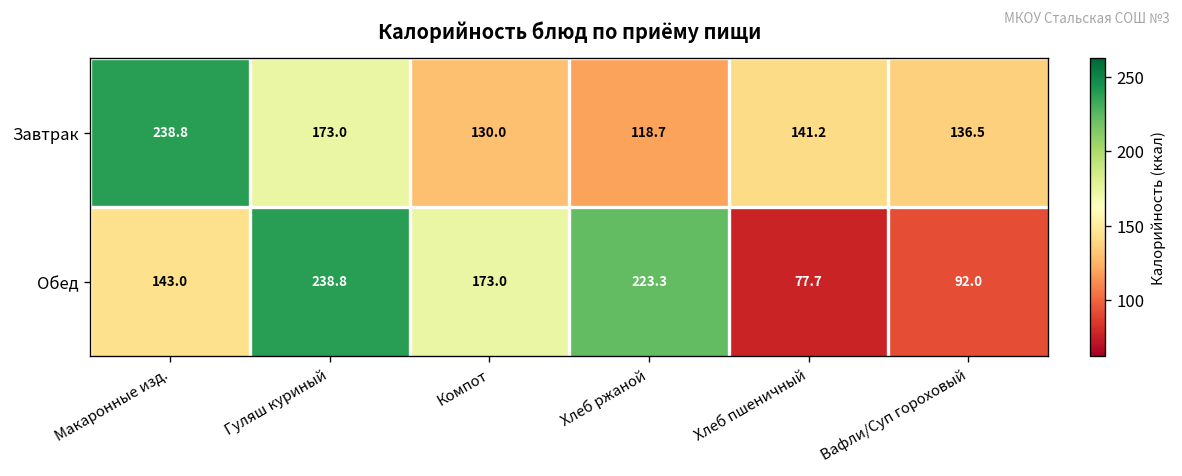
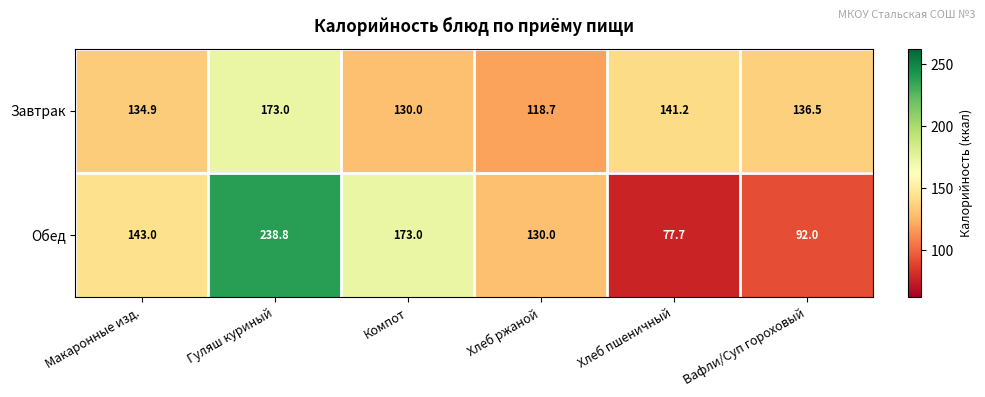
Завтрак, Макаронные изд.: 238.8 -> 134.9
Обед, Хлеб ржаной: 223.3 -> 130.0
